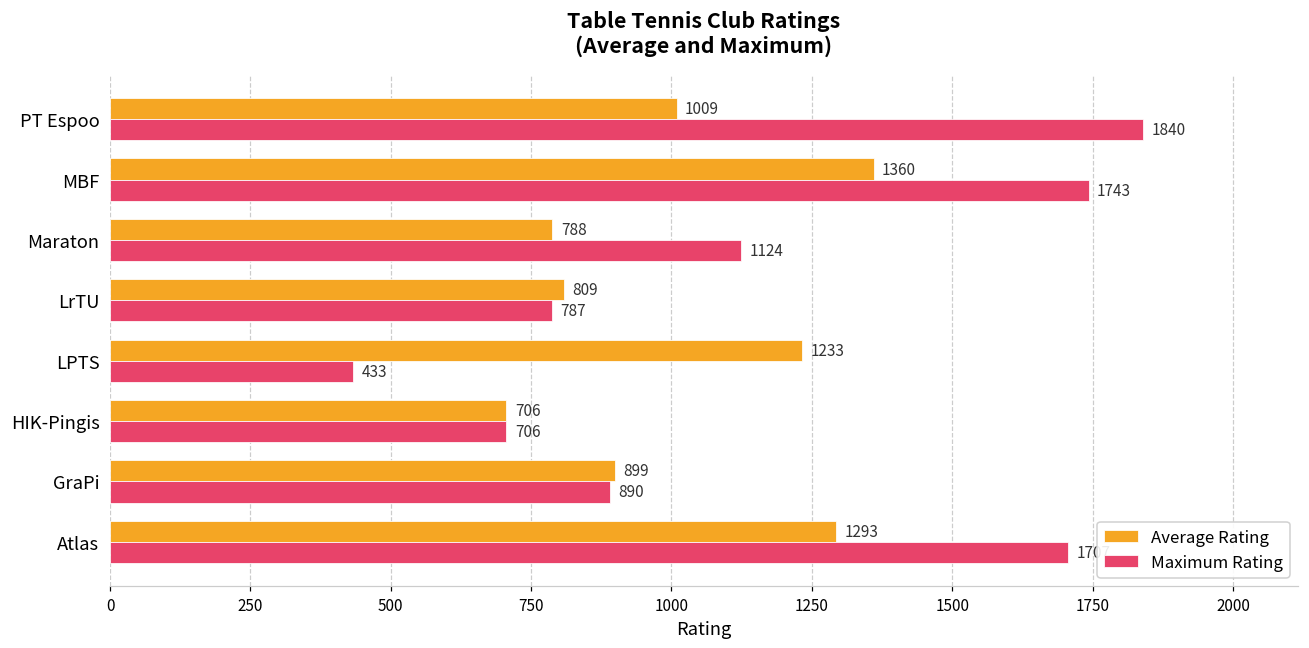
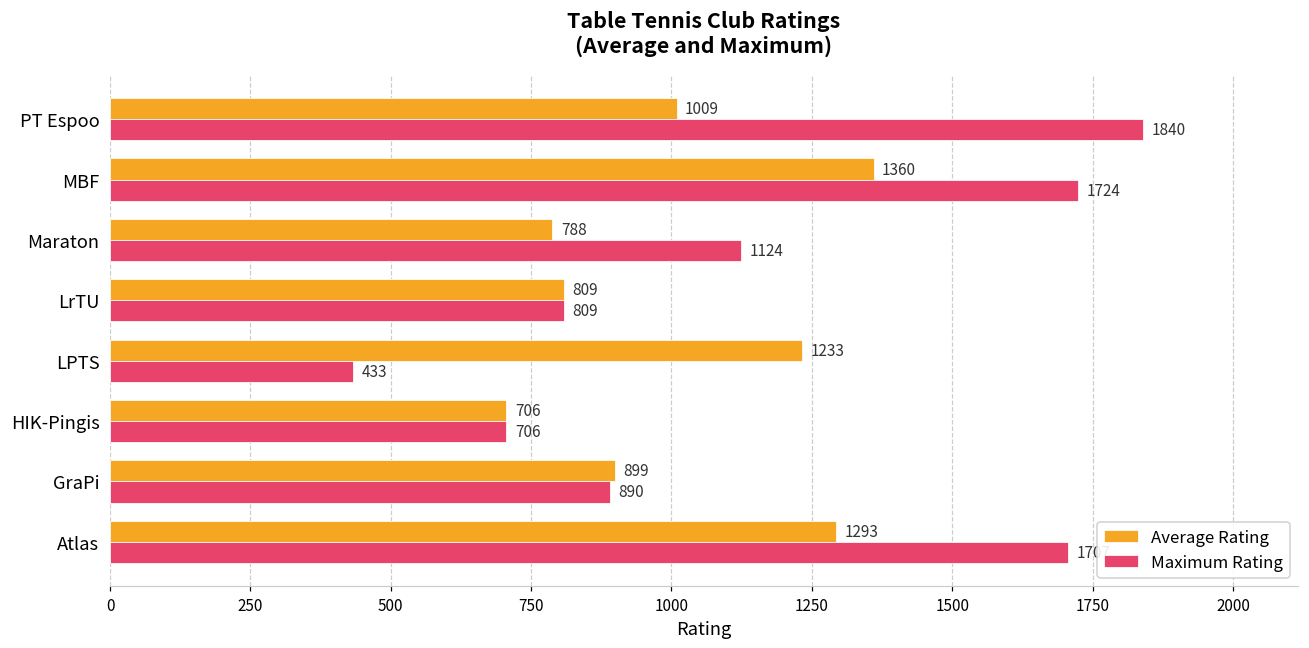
Maximum Rating, MBF: 1743 -> 1724
Maximum Rating, LrTU: 787 -> 809
